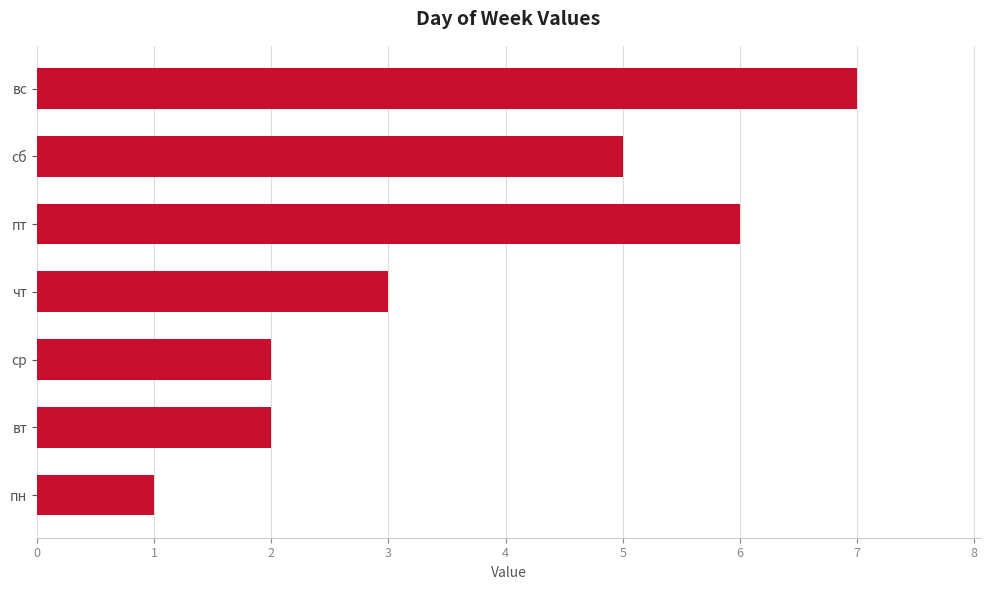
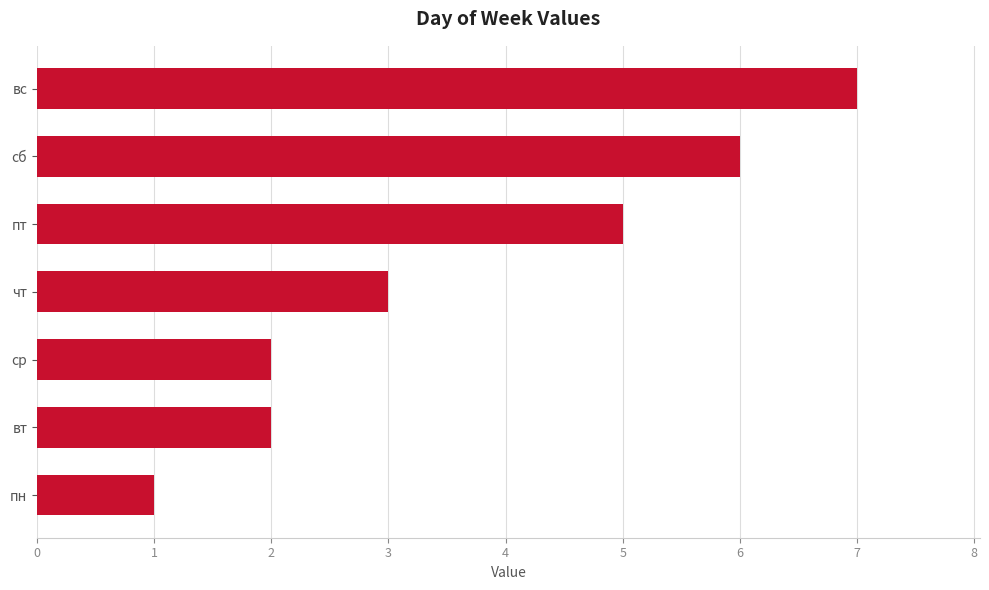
сб: 5 -> 6
пт: 6 -> 5
